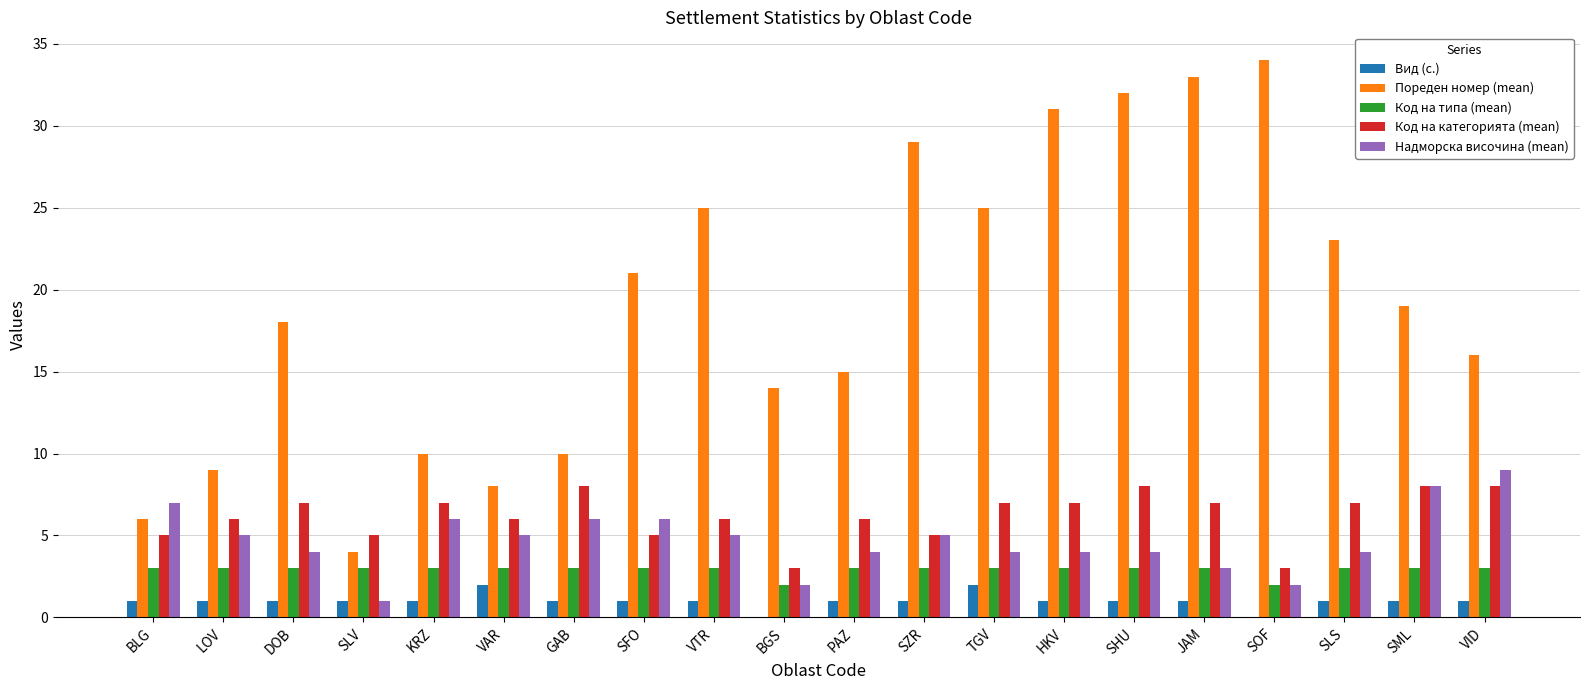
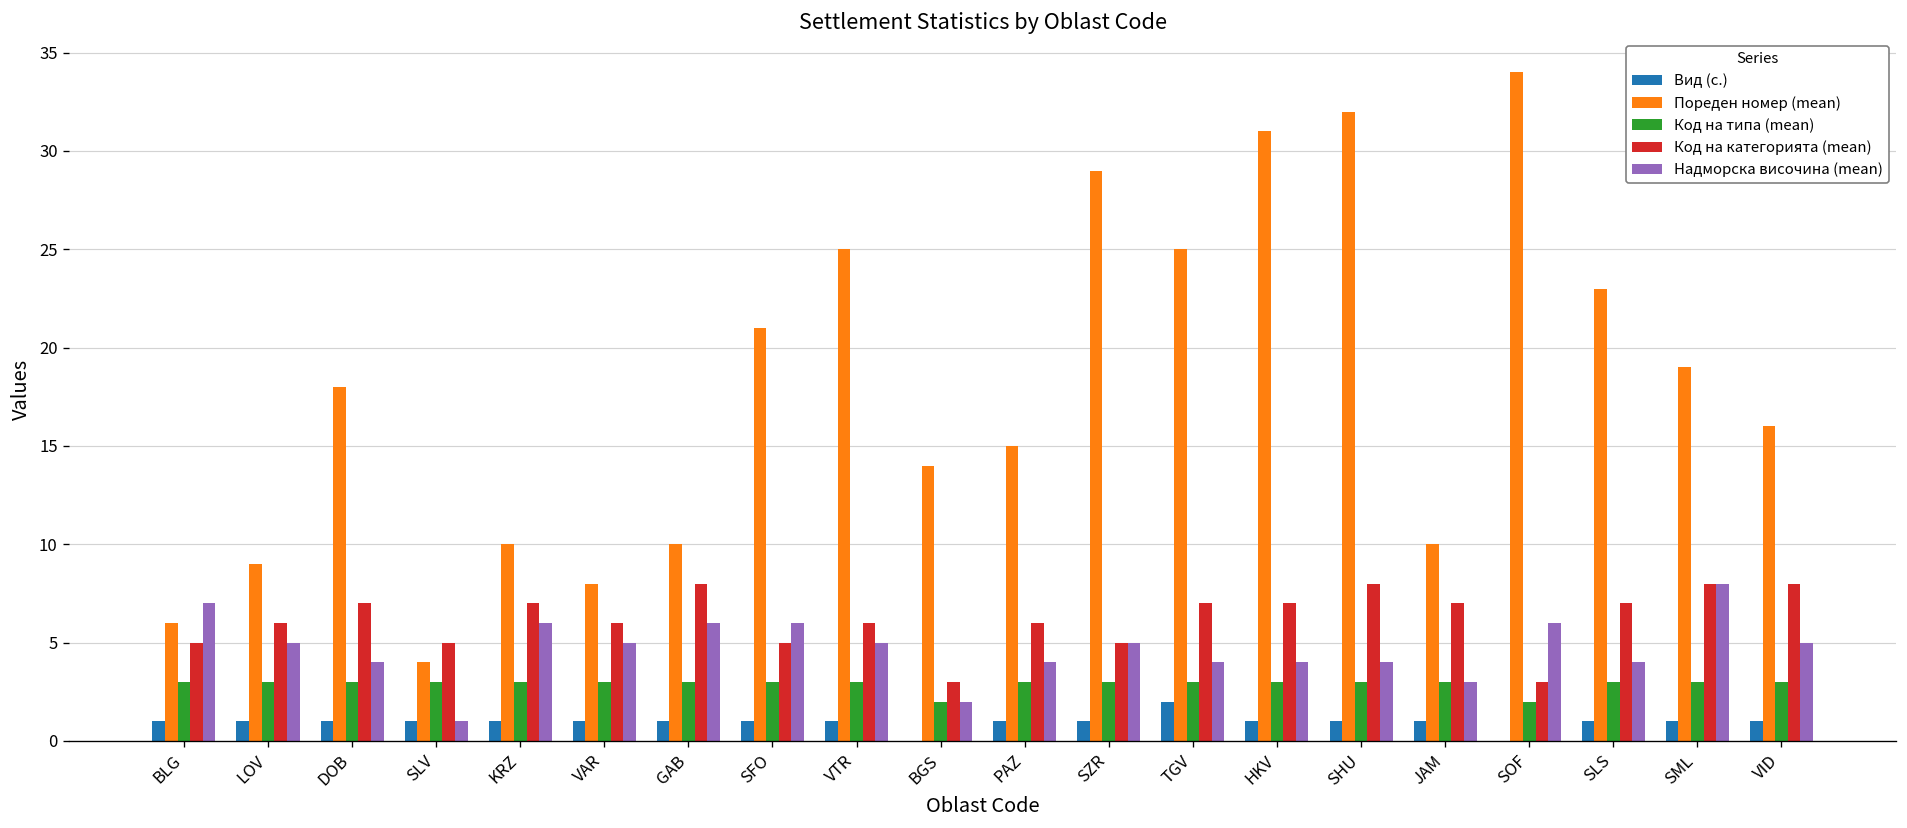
Вид (с.), VAR: 2 -> 1
Пореден номер (mean), JAM: 33 -> 10
Надморска височина (mean), SOF: 2 -> 6
Надморска височина (mean), VID: 9 -> 5
